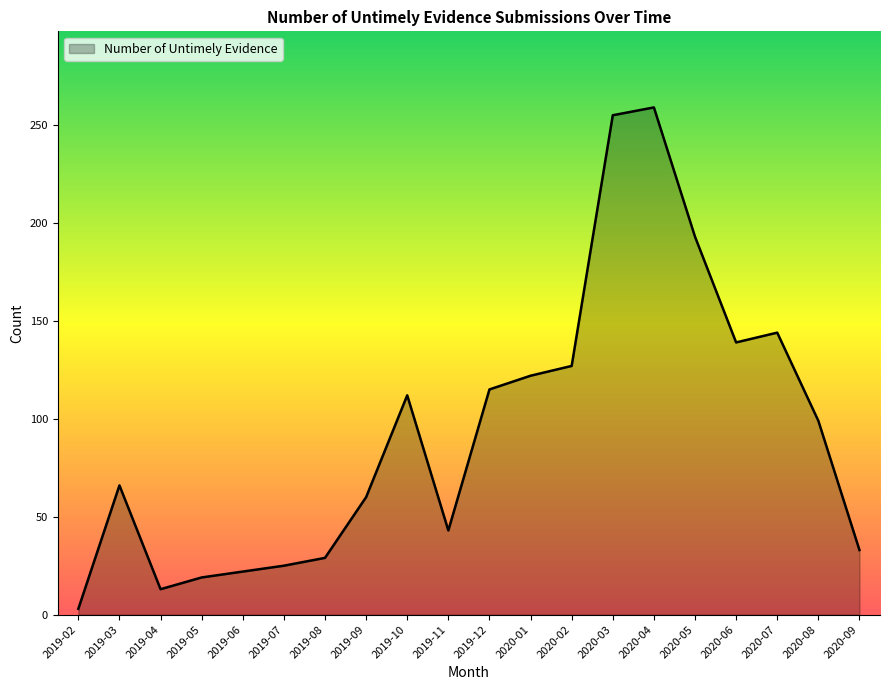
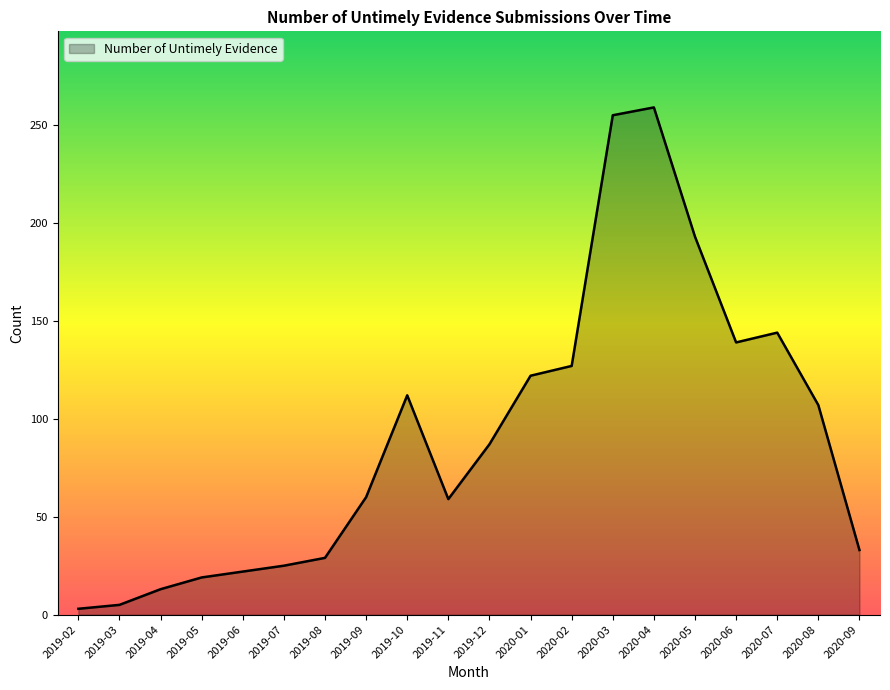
2019-03: 66 -> 5
2019-11: 43 -> 59
2019-12: 115 -> 87
2020-08: 99 -> 107
